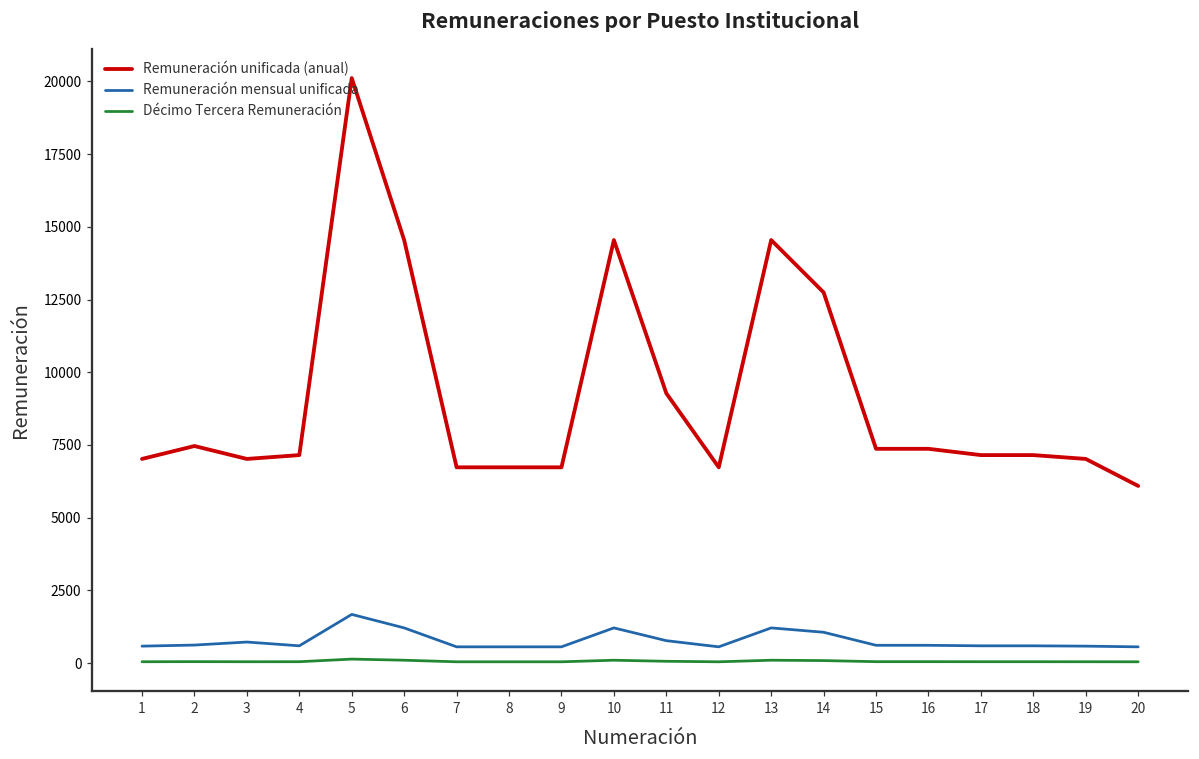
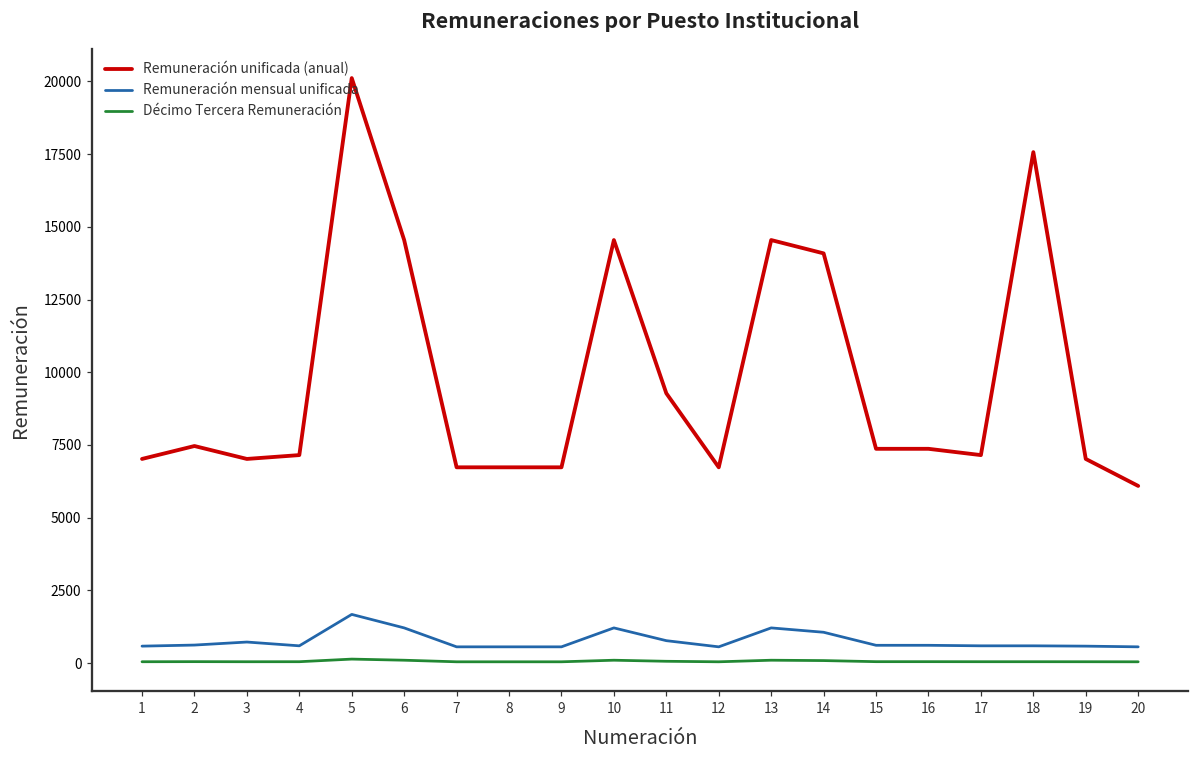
Remuneración unificada (anual), 14: 12700 -> 14100
Remuneración unificada (anual), 18: 7200 -> 17600
